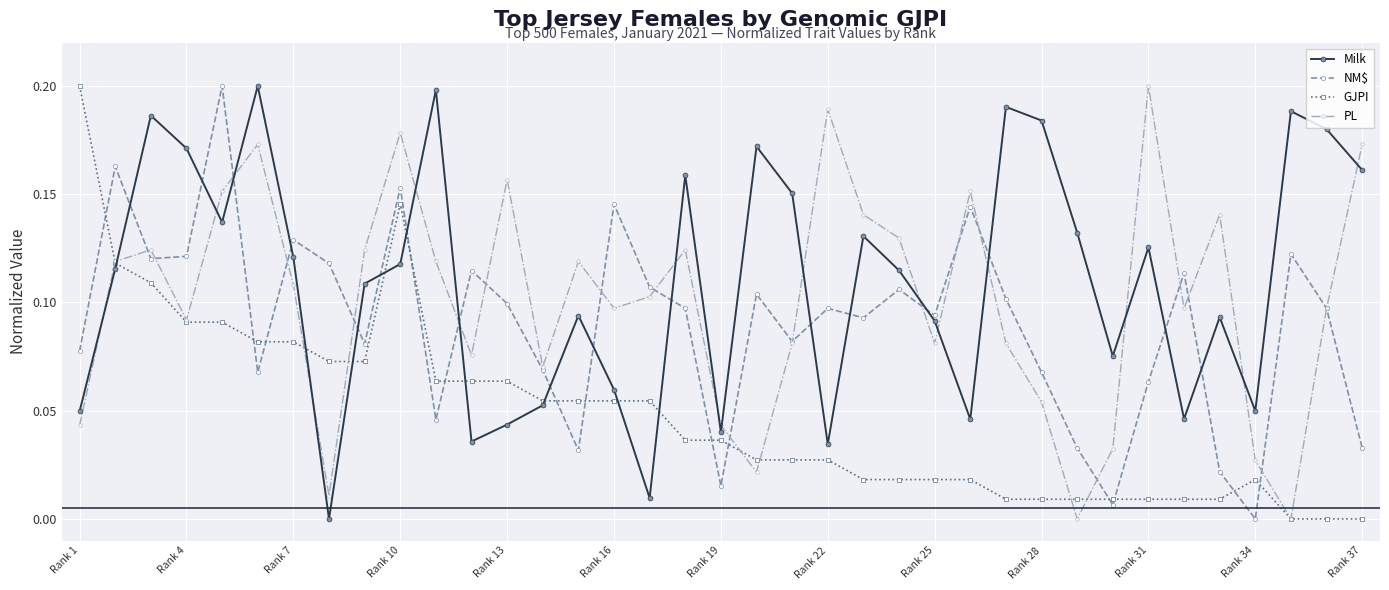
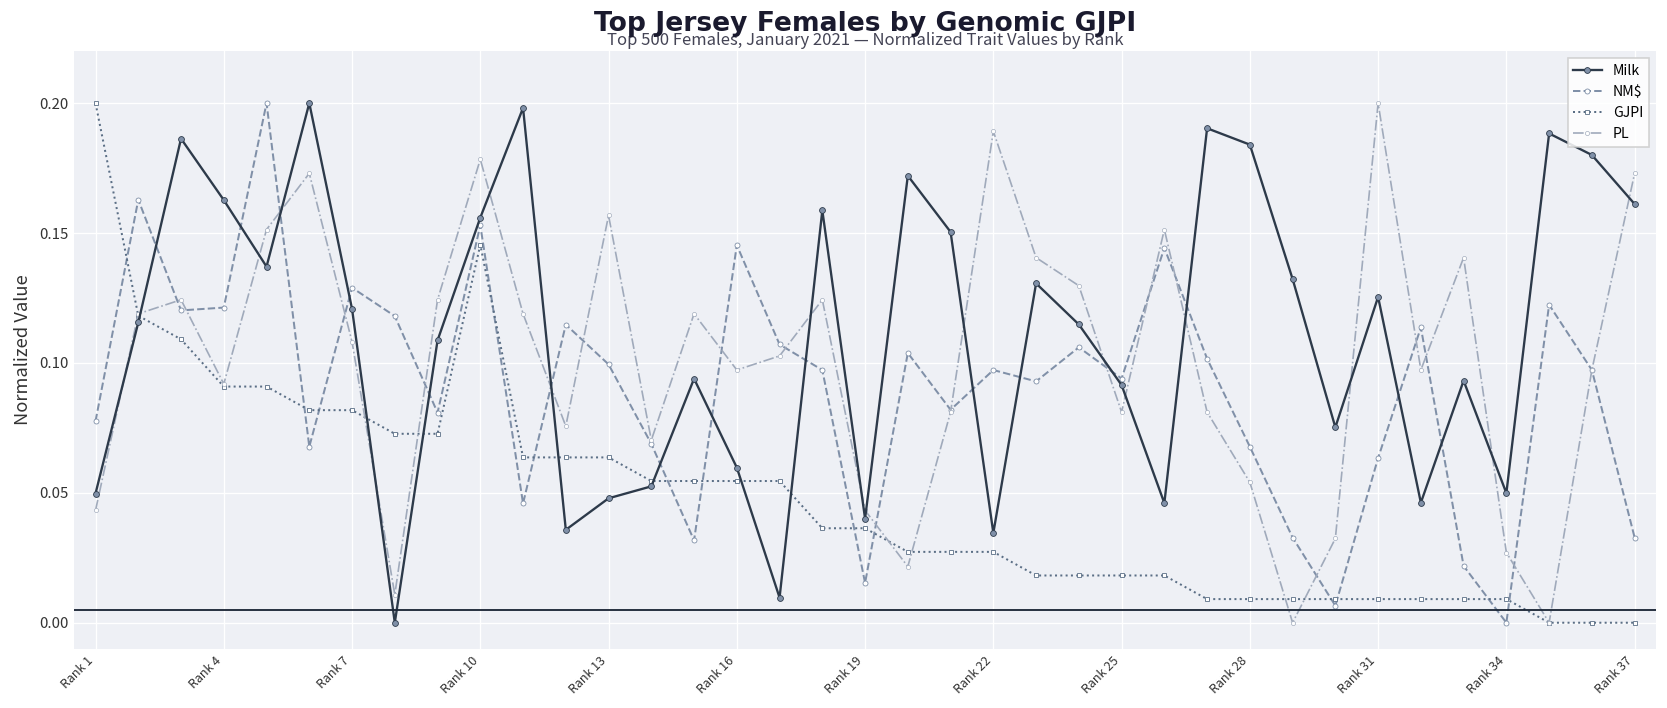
Milk, Rank 4: 0.171 -> 0.163
Milk, Rank 10: 0.118 -> 0.156
Milk, Rank 13: 0.044 -> 0.048
GJPI, Rank 34: 0.018 -> 0.009
